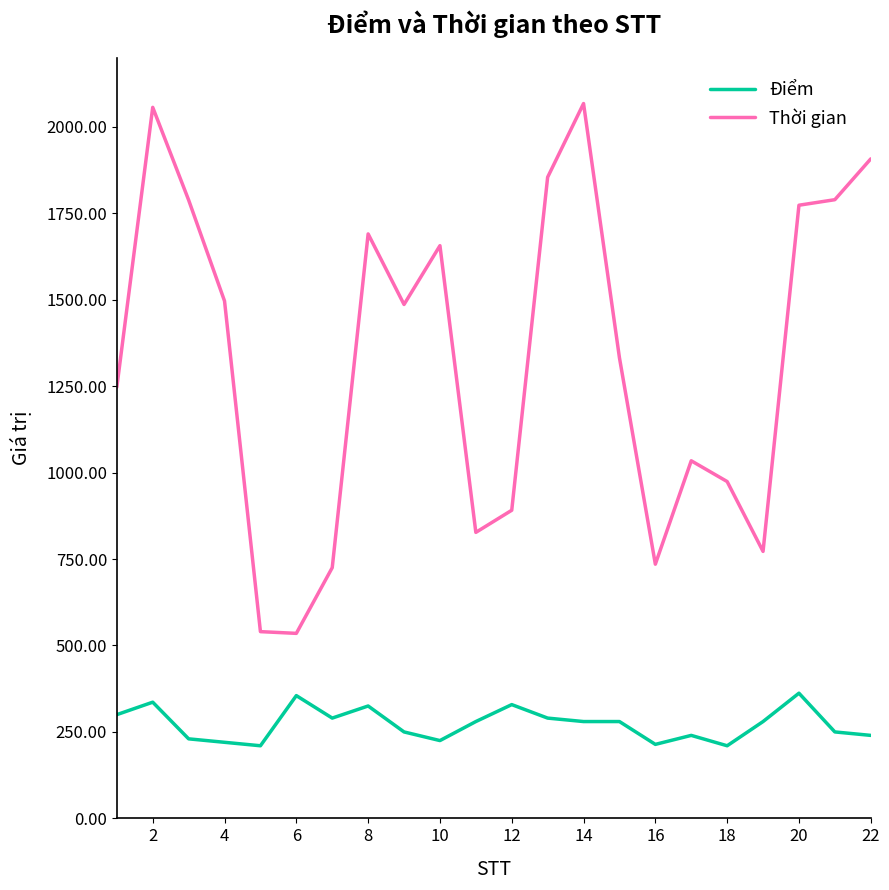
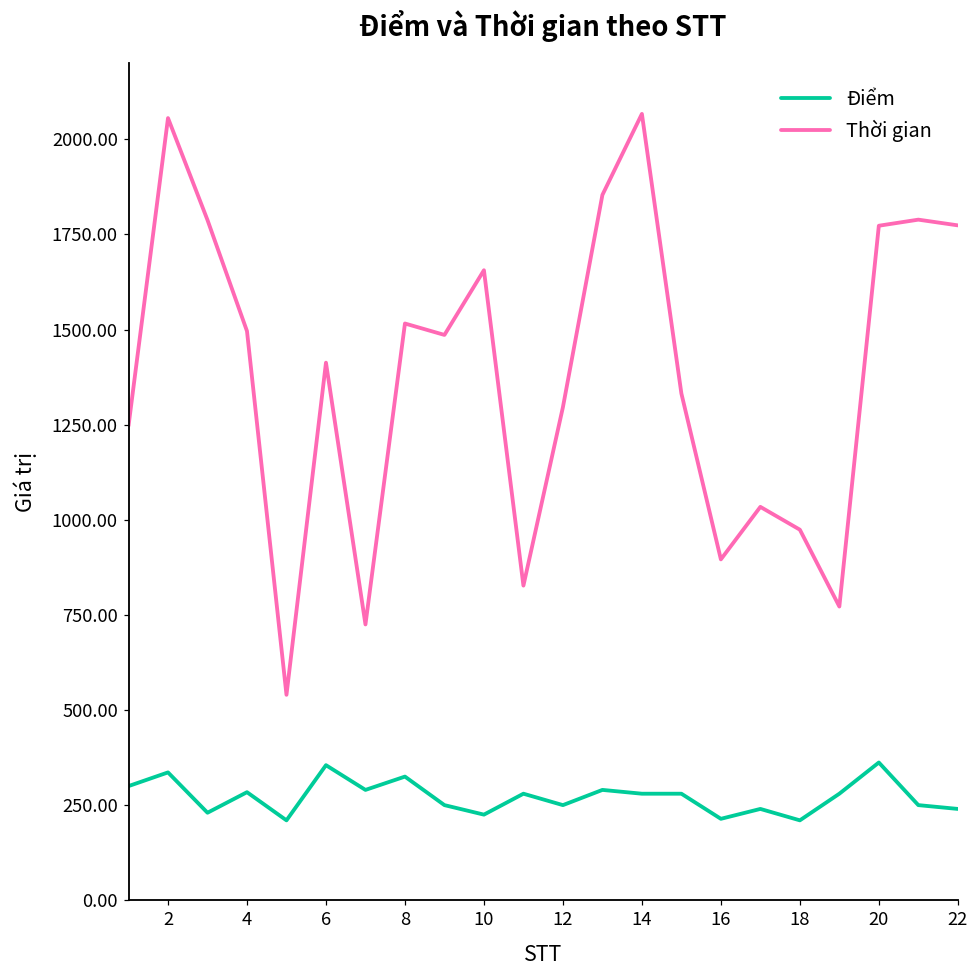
Điểm, 4: 220 -> 280
Thời gian, 6: 540 -> 1410
Thời gian, 8: 1690 -> 1520
Điểm, 12: 330 -> 250
Thời gian, 12: 890 -> 1300
Thời gian, 16: 740 -> 900
Thời gian, 22: 1910 -> 1770
